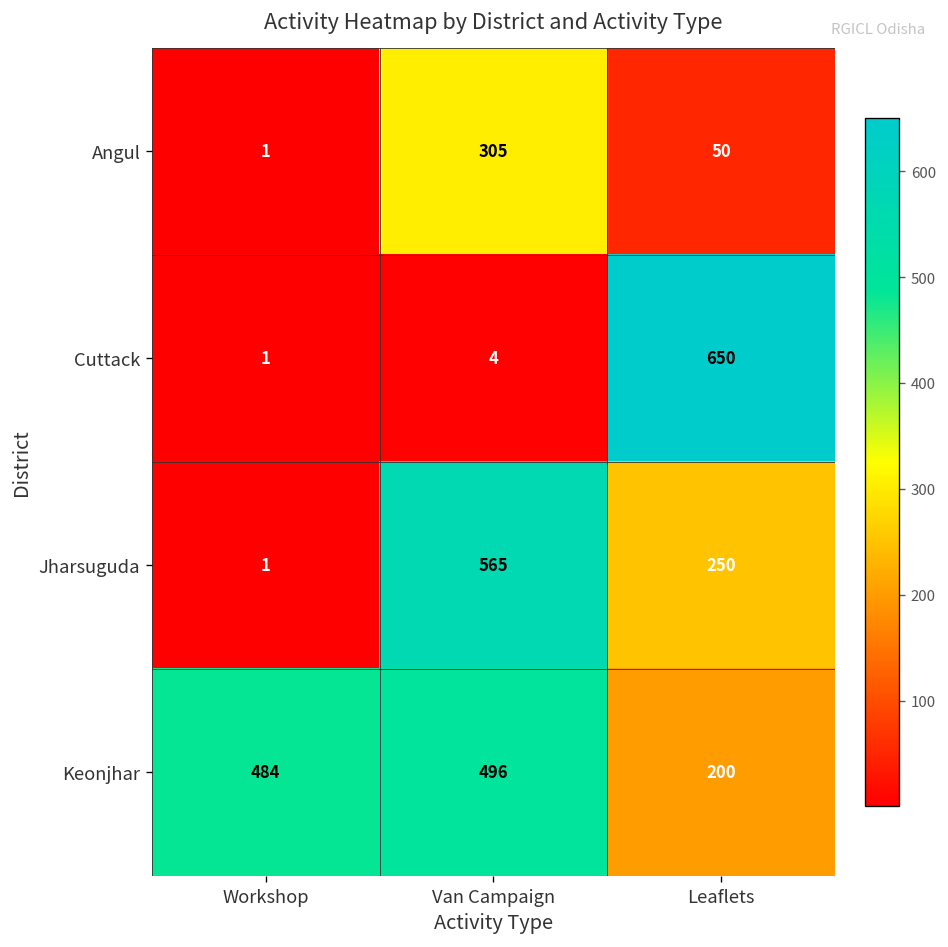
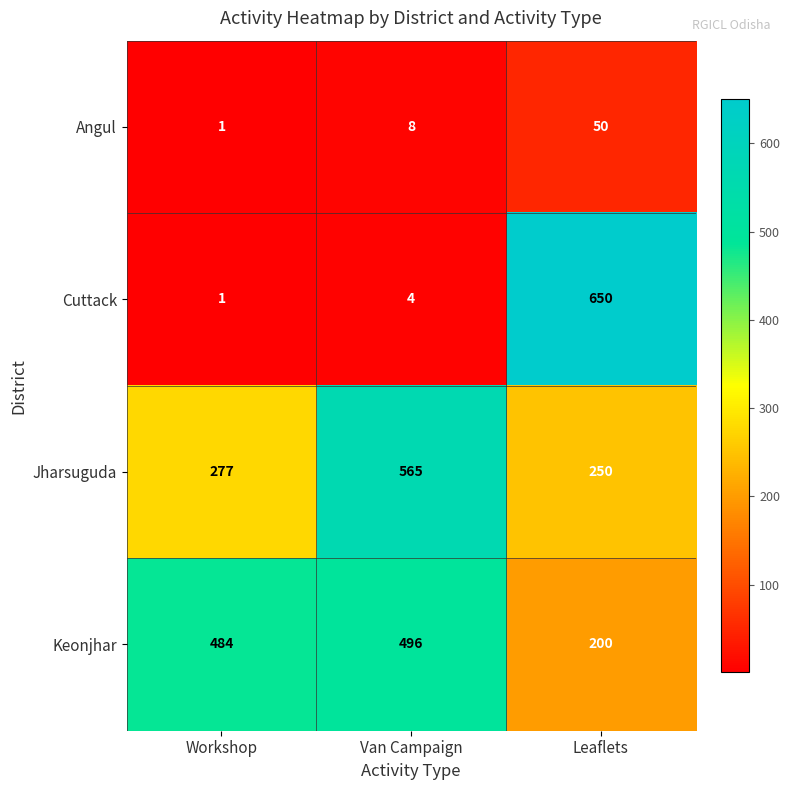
Angul, Van Campaign: 305 -> 8
Jharsuguda, Workshop: 1 -> 277
